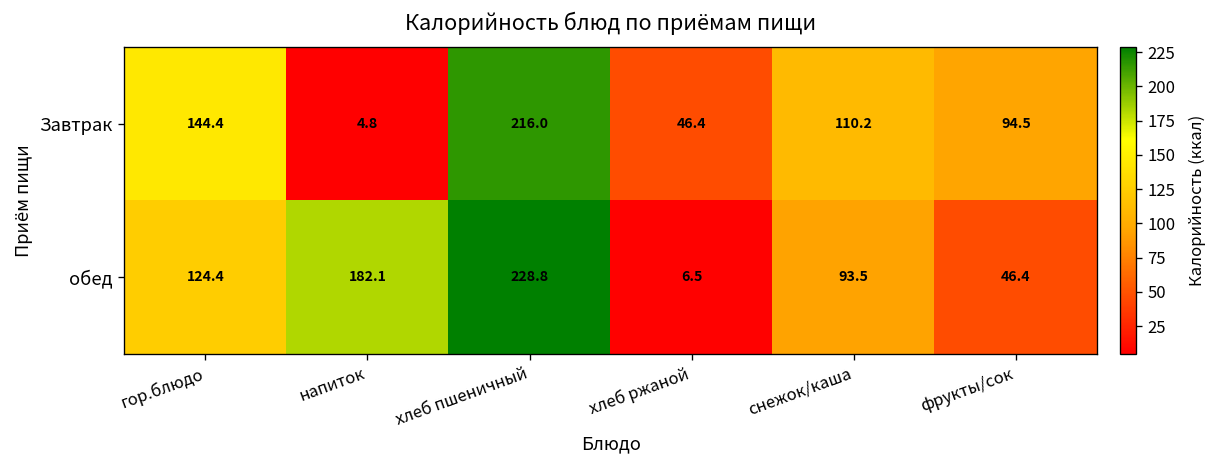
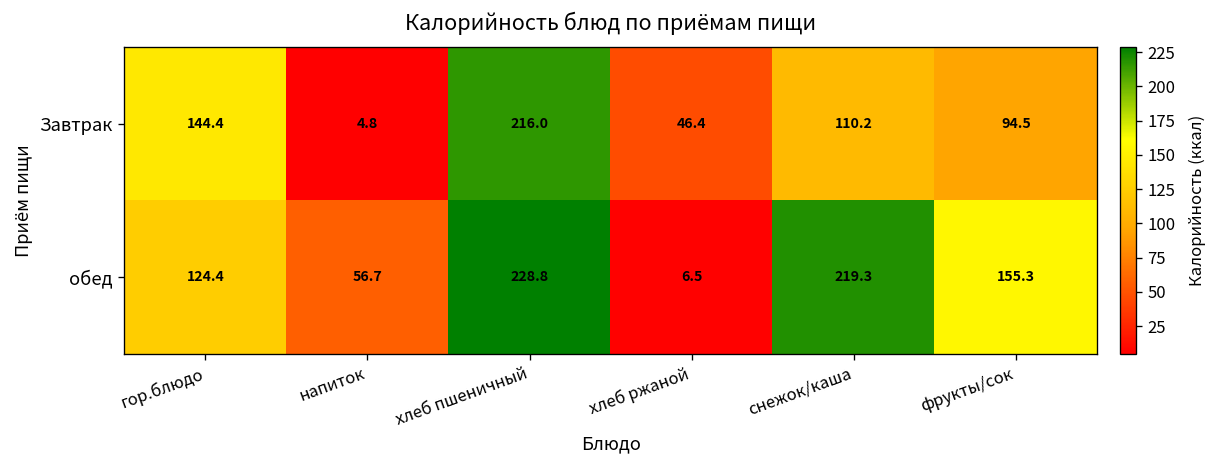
обед, напиток: 182.1 -> 56.7
обед, снежок/каша: 93.5 -> 219.3
обед, фрукты/сок: 46.4 -> 155.3
